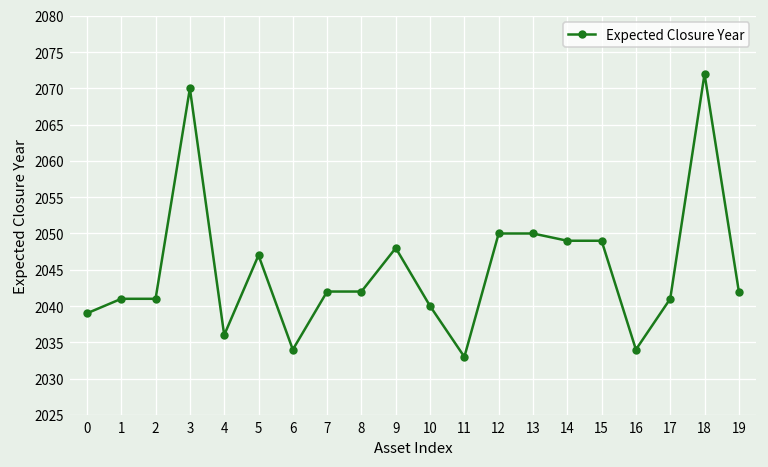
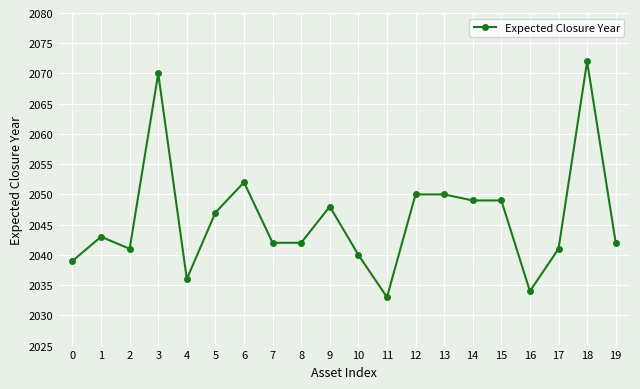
1: 2041 -> 2043
6: 2034 -> 2052
